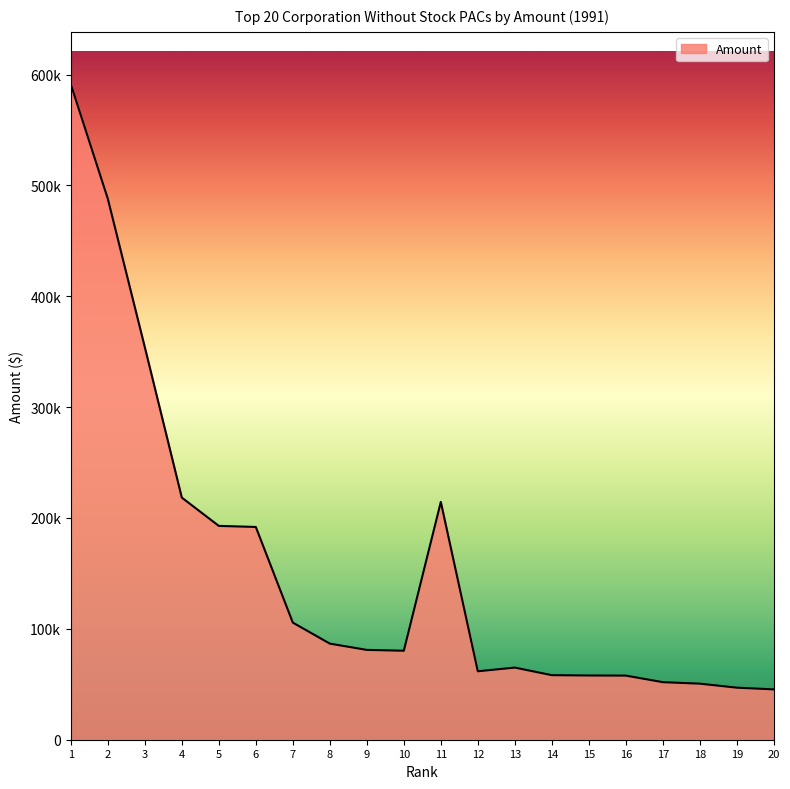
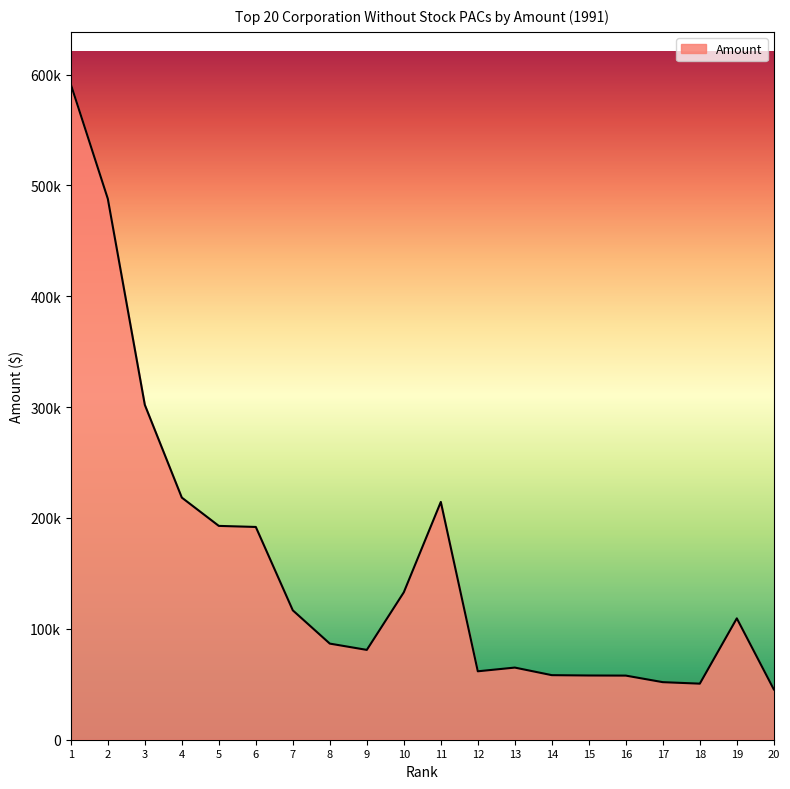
3: 354000 -> 302000
7: 106000 -> 117000
10: 80000 -> 133000
19: 47000 -> 109000
